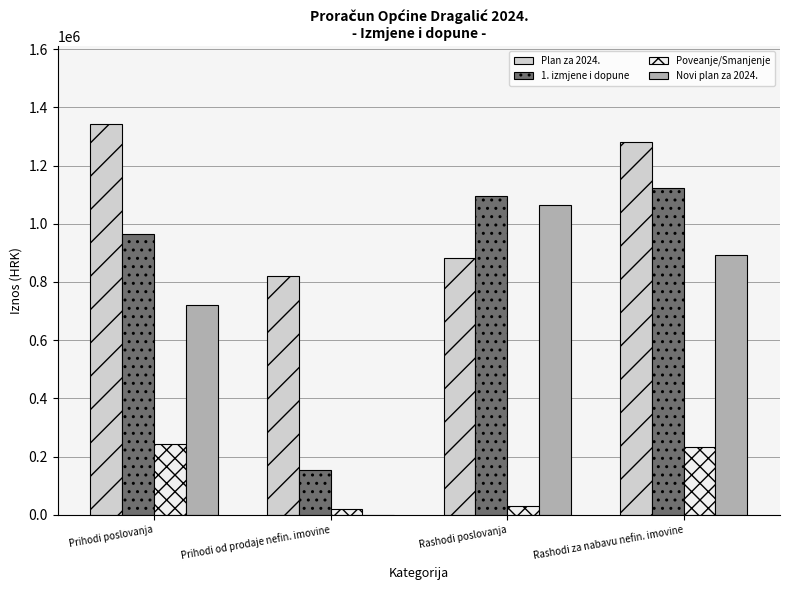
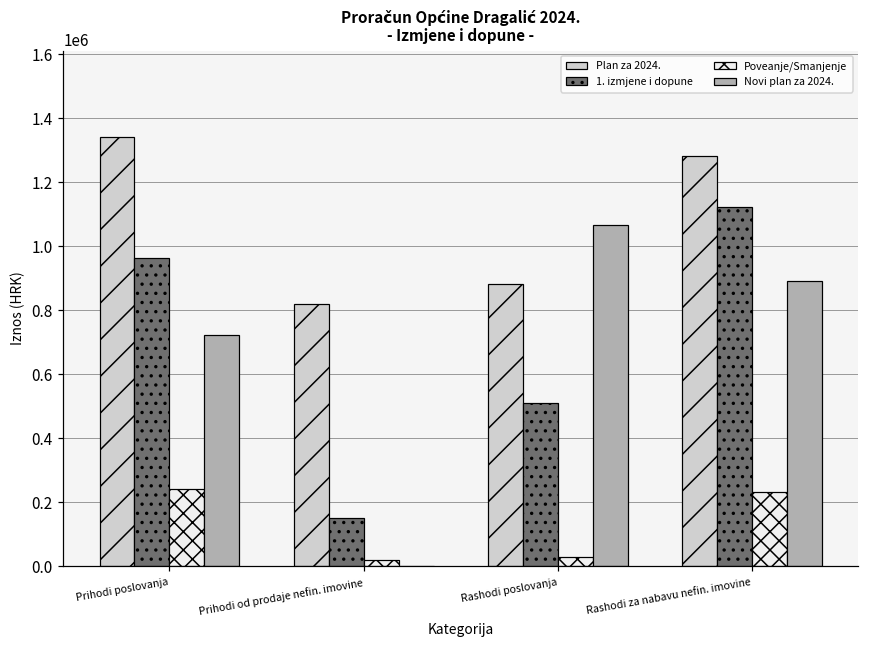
1. izmjene i dopune, Rashodi poslovanja: 1100000 -> 510000
